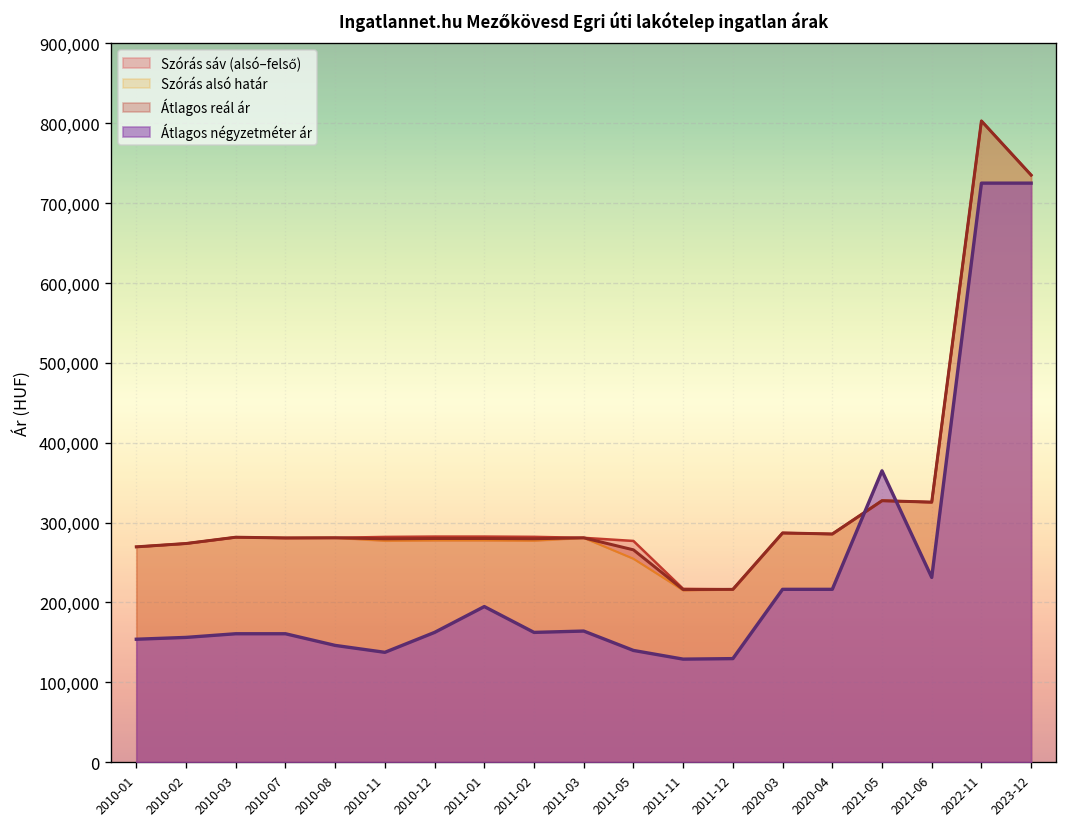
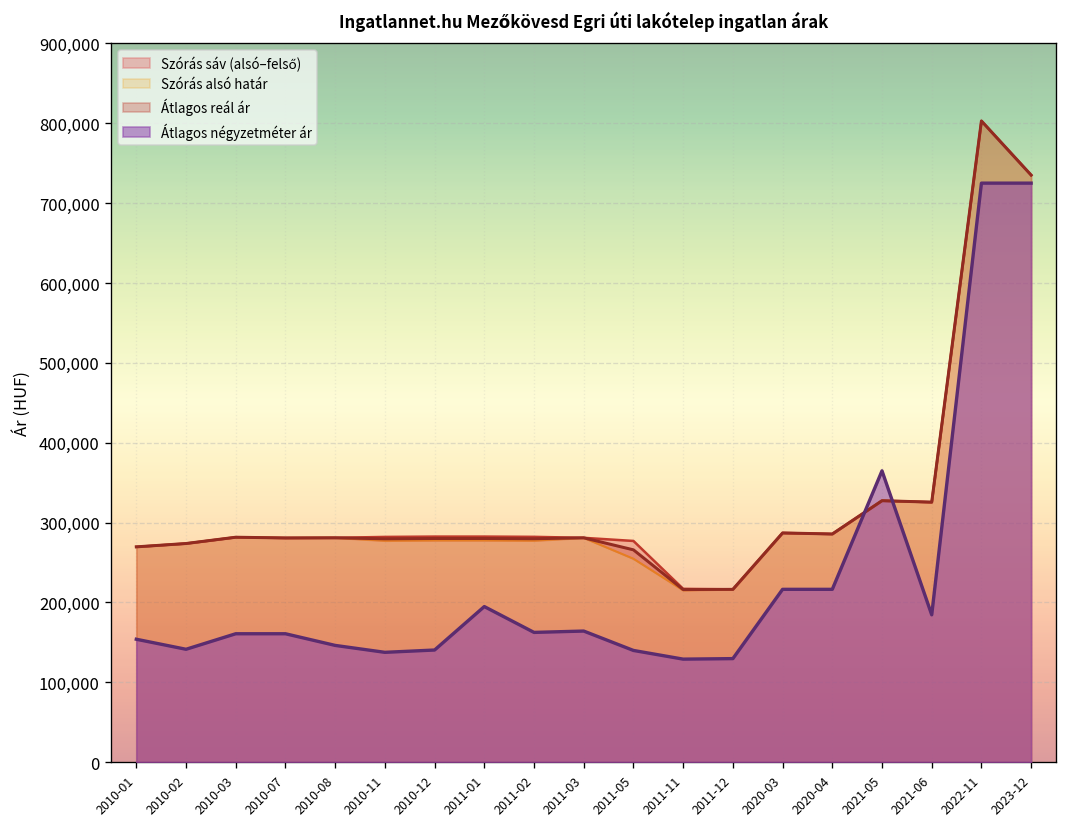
Átlagos négyzetméter ár, 2010-02: 160,000 -> 140,000
Átlagos négyzetméter ár, 2010-12: 160,000 -> 140,000
Átlagos négyzetméter ár, 2021-06: 230,000 -> 180,000
